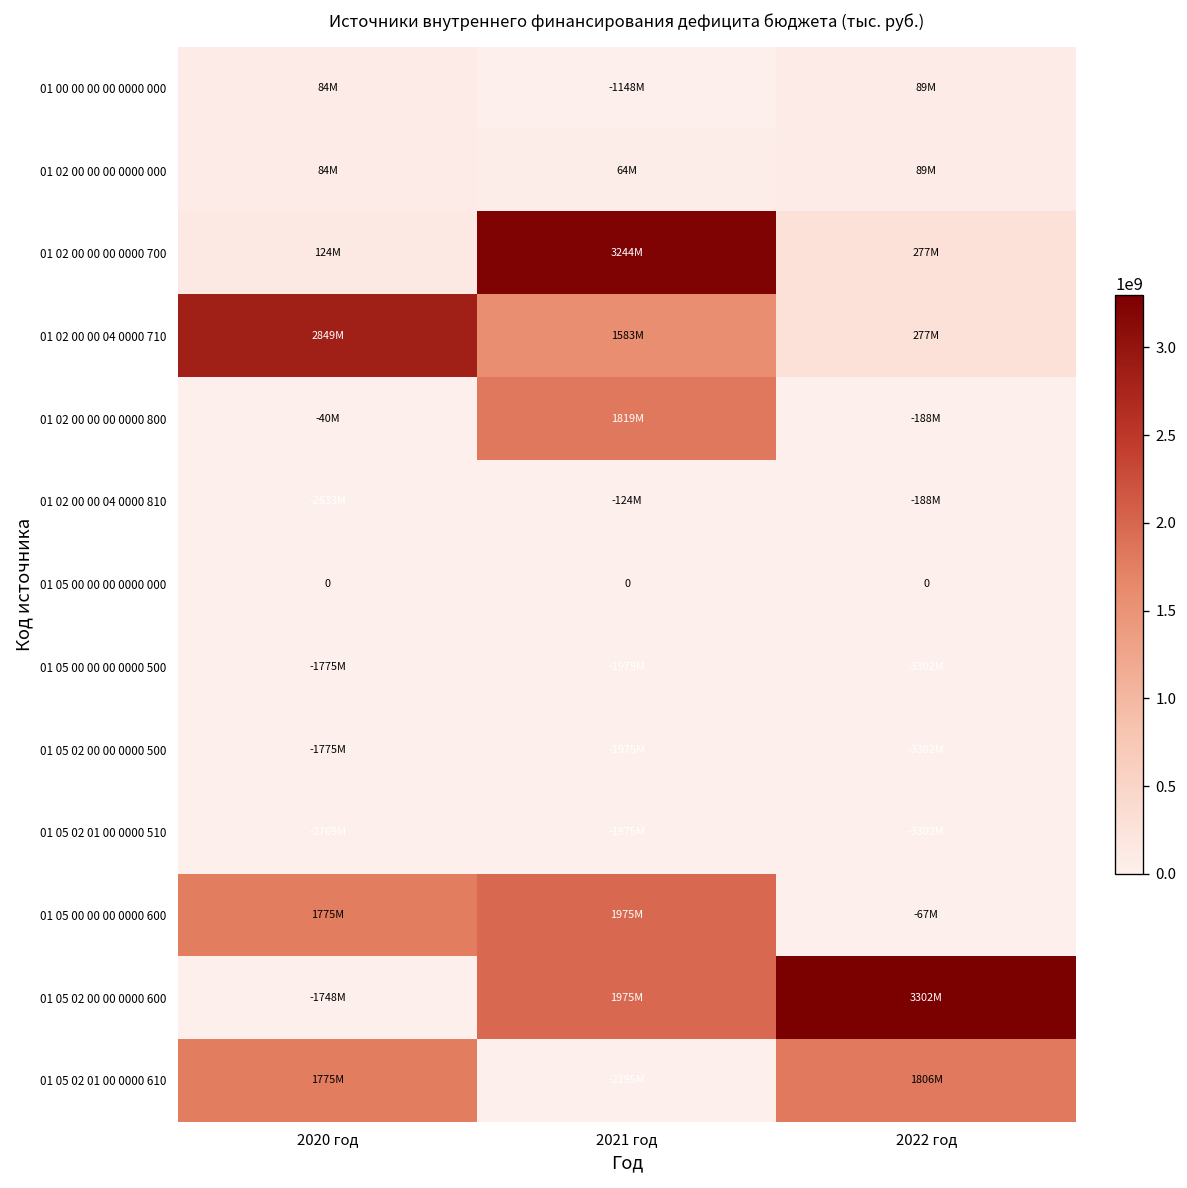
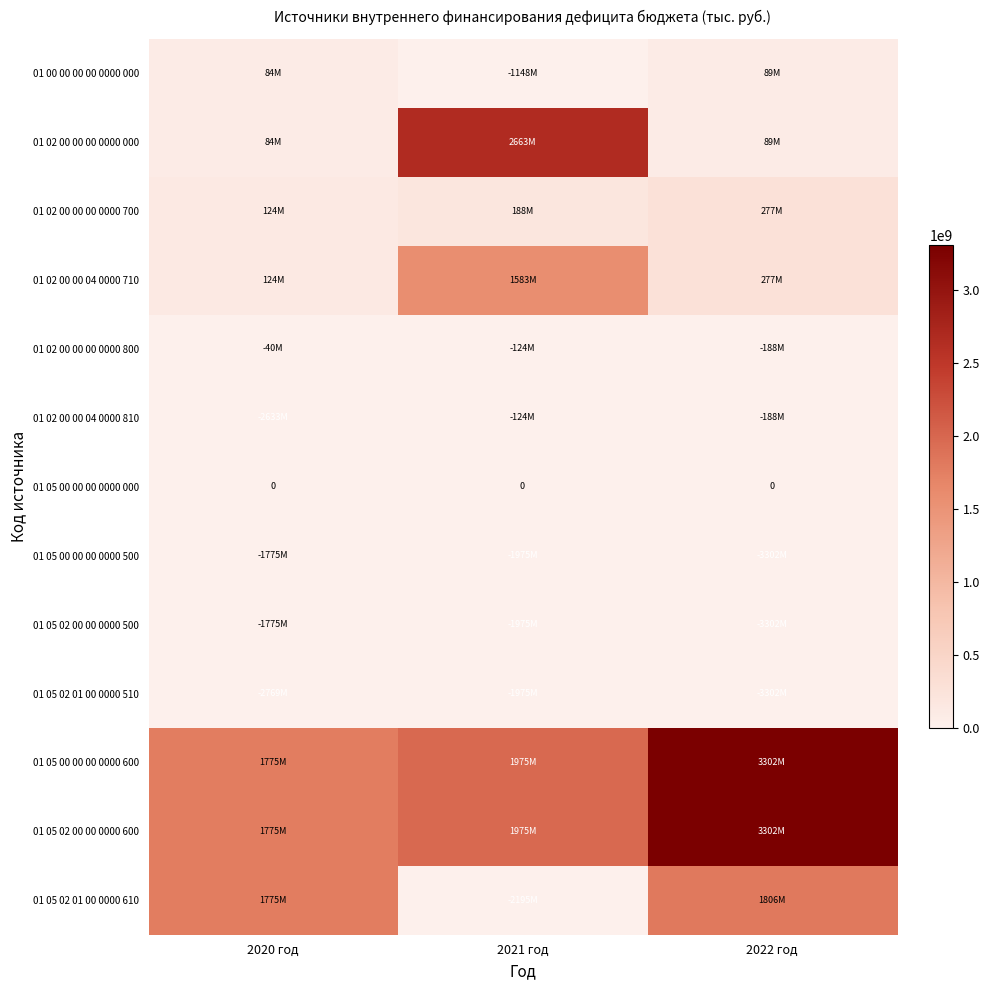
01 02 00 00 00 0000 000, 2021 год: 64M -> 2663M
01 02 00 00 00 0000 700, 2021 год: 3244M -> 188M
01 02 00 00 04 0000 710, 2020 год: 2849M -> 124M
01 02 00 00 00 0000 800, 2021 год: 1819M -> -124M
01 05 00 00 00 0000 600, 2022 год: -67M -> 3302M
01 05 02 00 00 0000 600, 2020 год: -1748M -> 1775M
